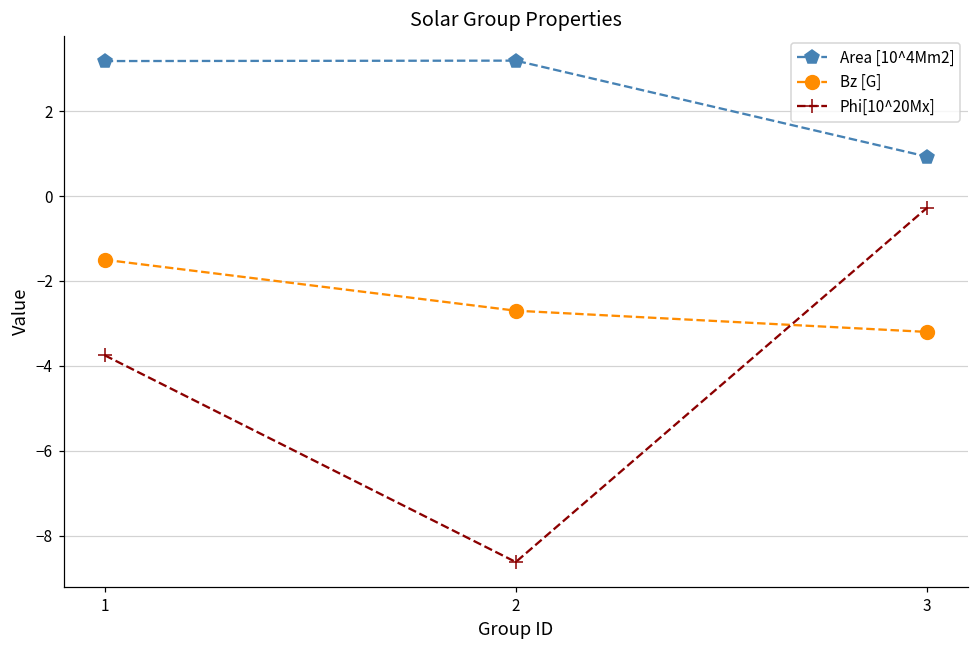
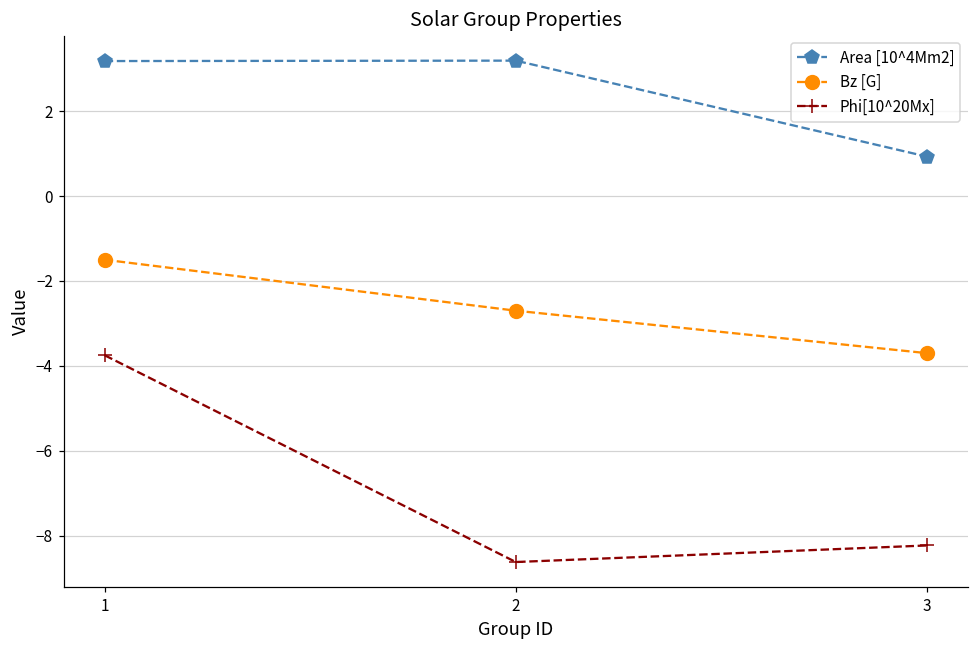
Bz [G], 3: -3.2 -> -3.7
Phi[10^20Mx], 3: -0.3 -> -8.2
